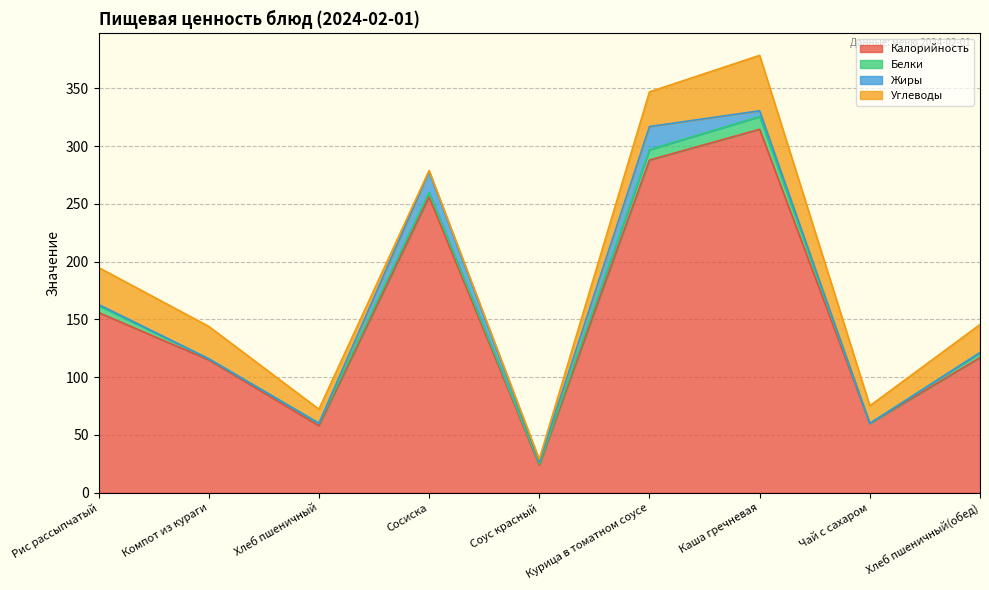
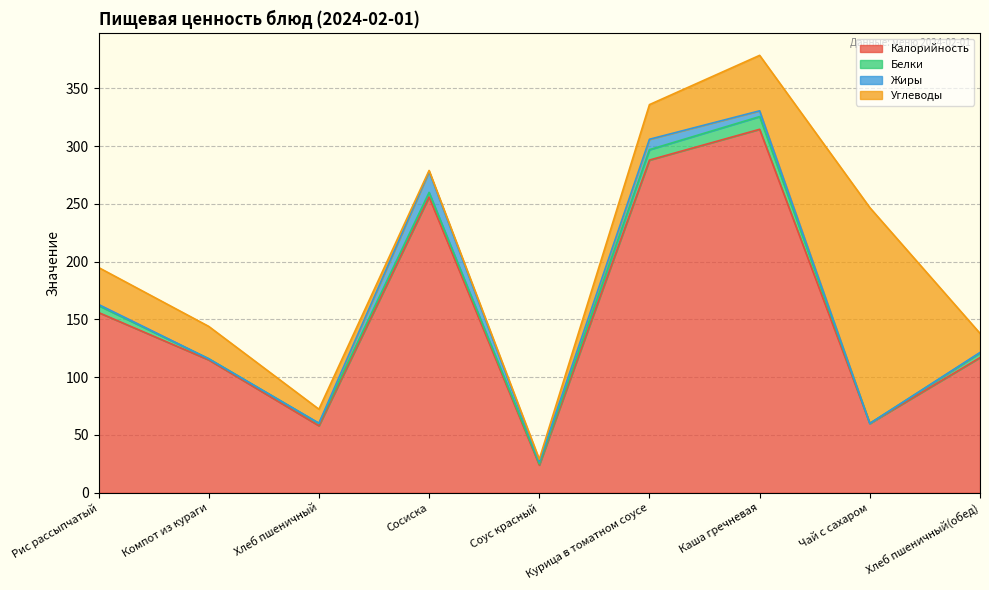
Жиры, Курица в томатном соусе: 20 -> 9
Углеводы, Чай с сахаром: 15 -> 187
Углеводы, Хлеб пшеничный(обед): 24 -> 17
